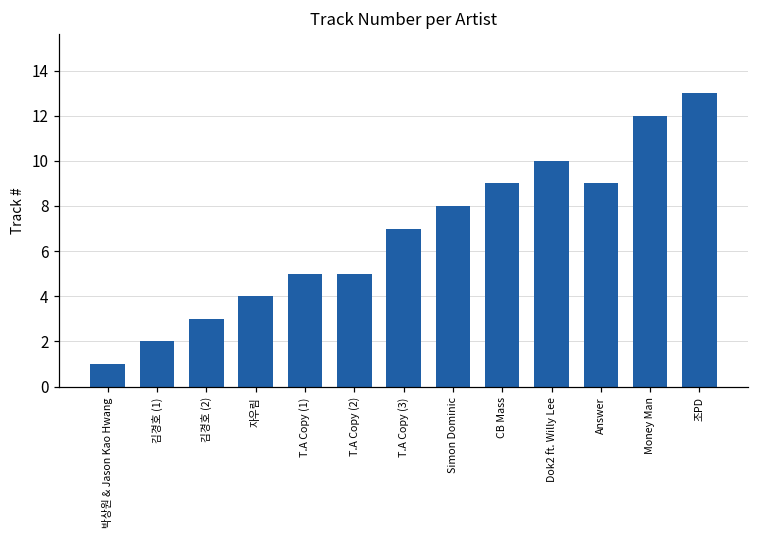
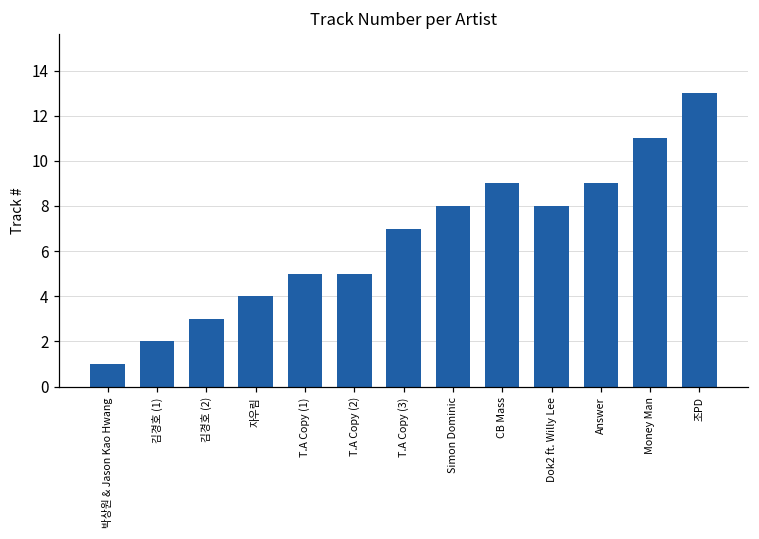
Dok2 ft. Willy Lee: 10 -> 8
Money Man: 12 -> 11
